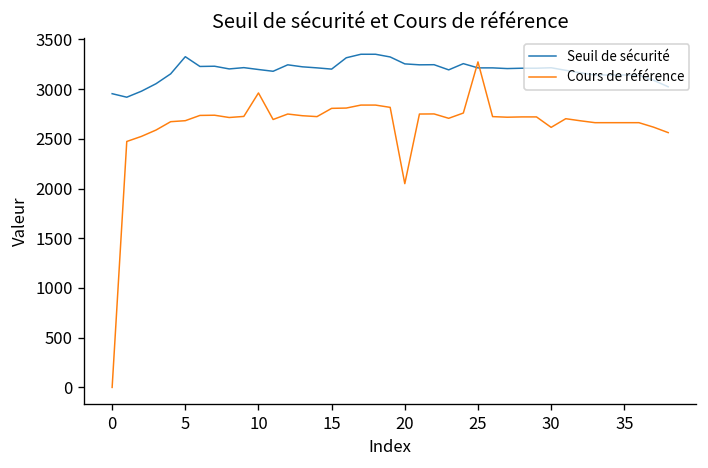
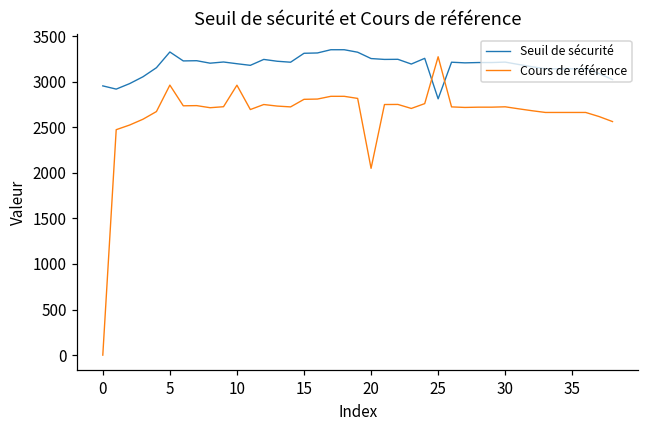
Cours de référence, 5: 2700 -> 3000
Seuil de sécurité, 15: 3200 -> 3300
Seuil de sécurité, 25: 3200 -> 2800
Cours de référence, 30: 2600 -> 2700
